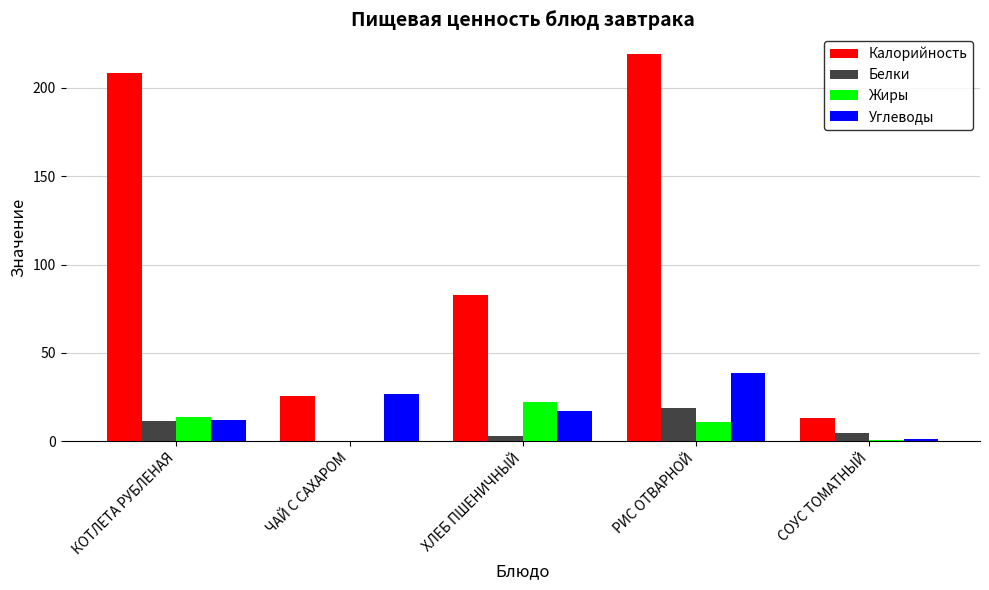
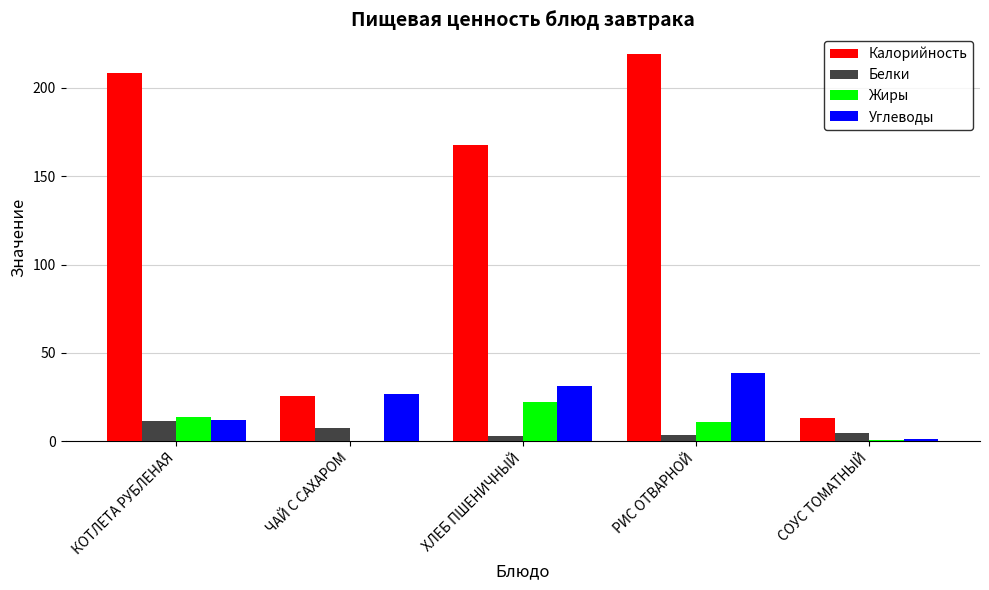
Белки, ЧАЙ С САХАРОМ: 0 -> 8
Калорийность, ХЛЕБ ПШЕНИЧНЫЙ: 83 -> 168
Углеводы, ХЛЕБ ПШЕНИЧНЫЙ: 17 -> 32
Белки, РИС ОТВАРНОЙ: 19 -> 4
